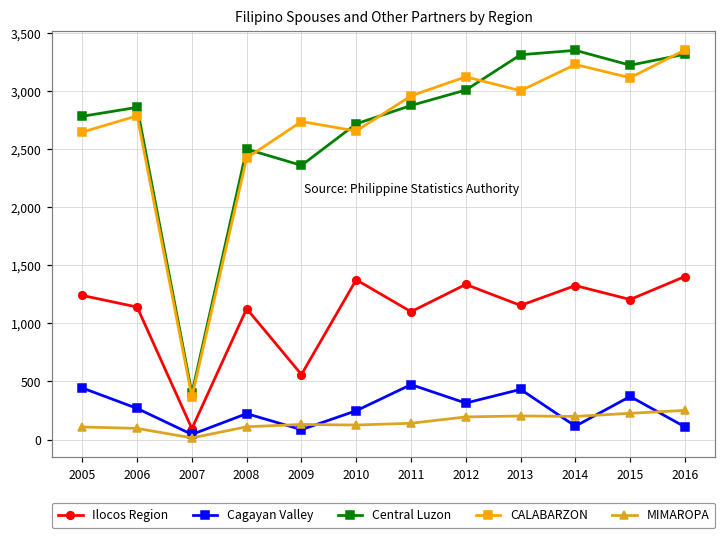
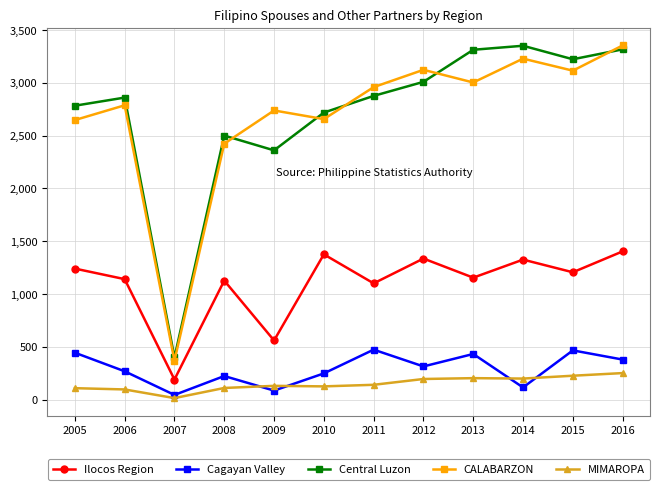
Ilocos Region, 2007: 90 -> 190
Cagayan Valley, 2015: 370 -> 470
Cagayan Valley, 2016: 110 -> 380
